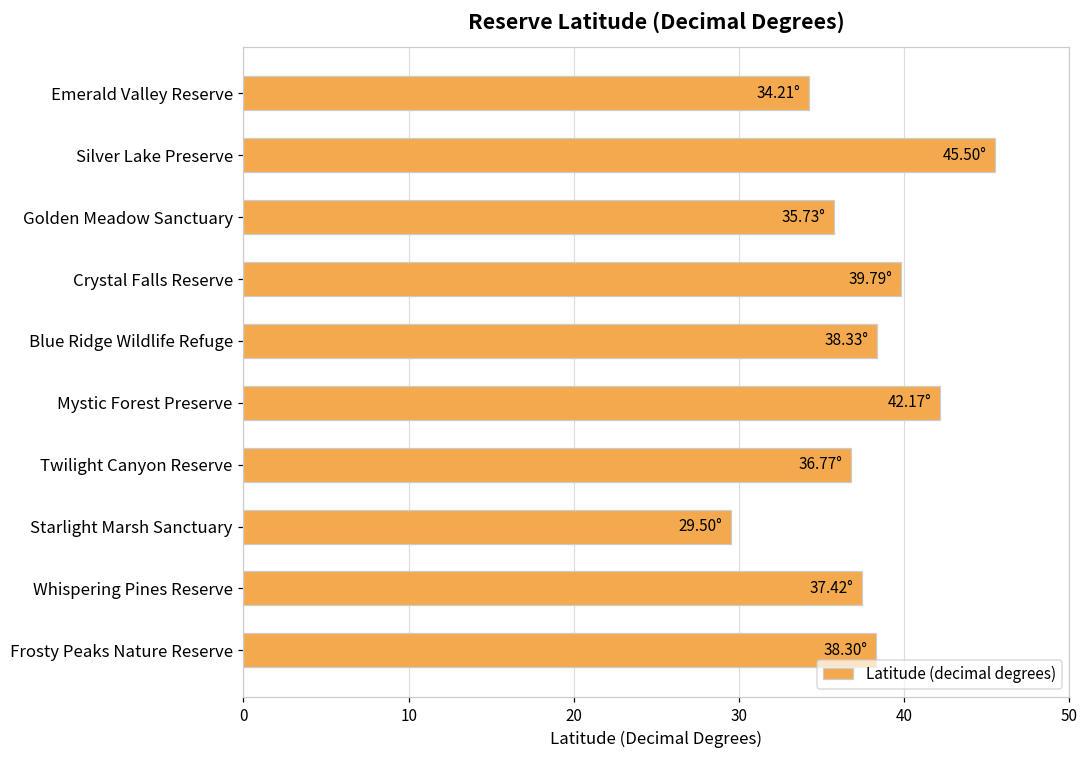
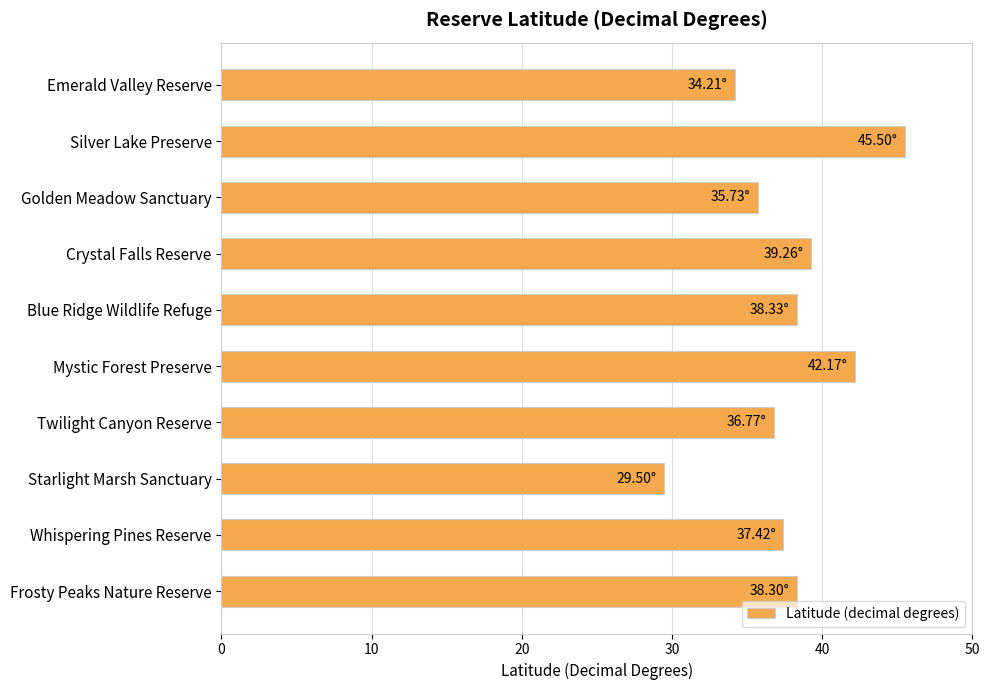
Crystal Falls Reserve: 39.79° -> 39.26°
